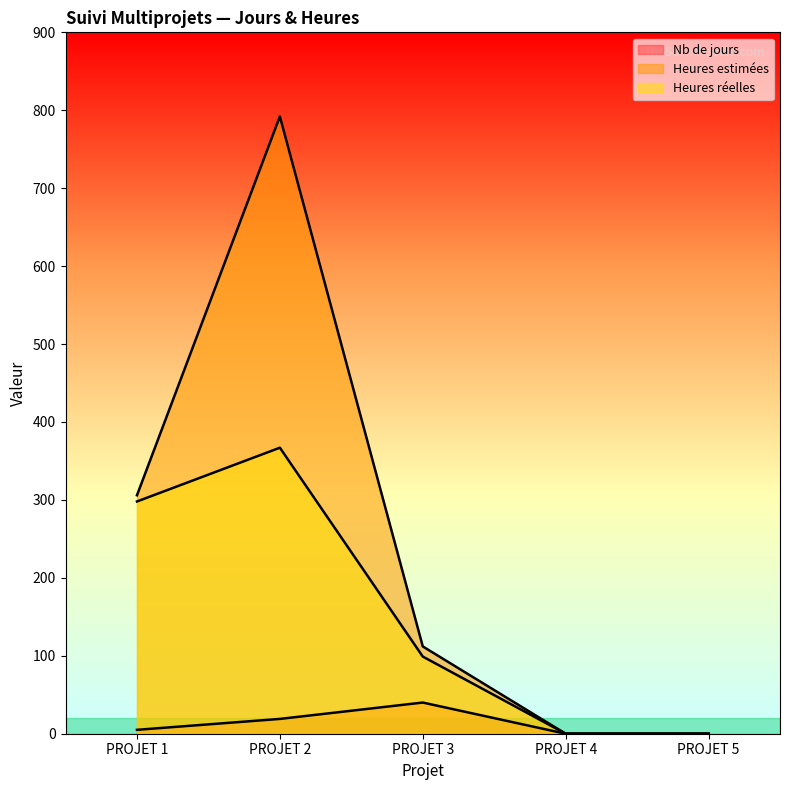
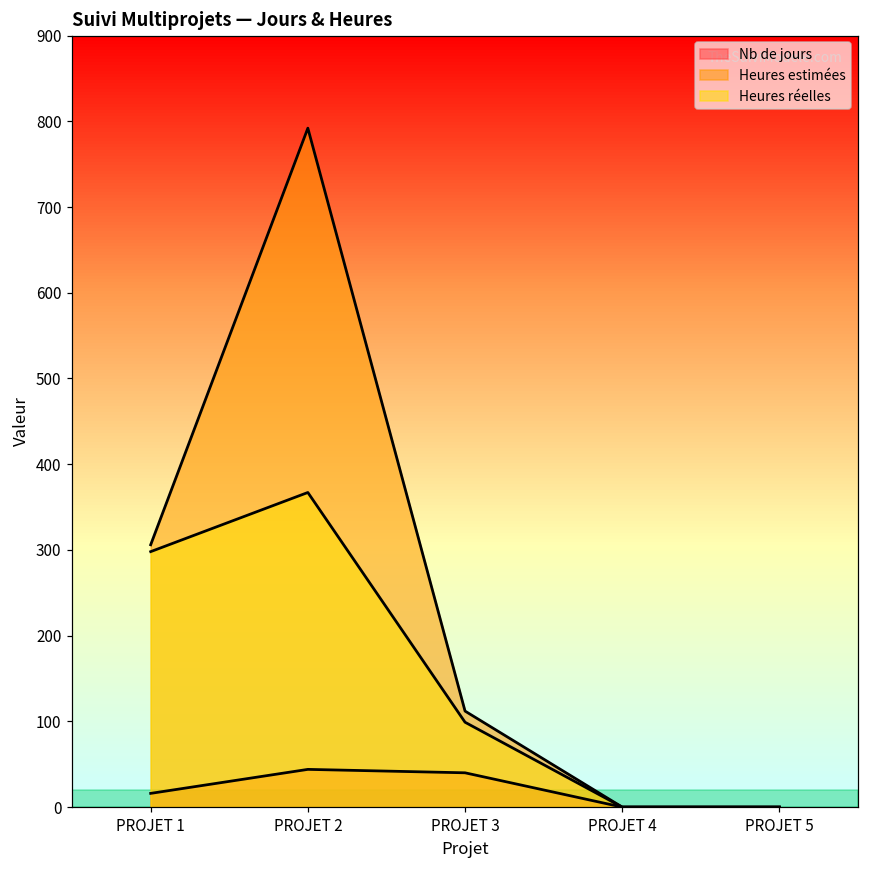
Nb de jours, PROJET 1: 10 -> 20
Nb de jours, PROJET 2: 20 -> 40
